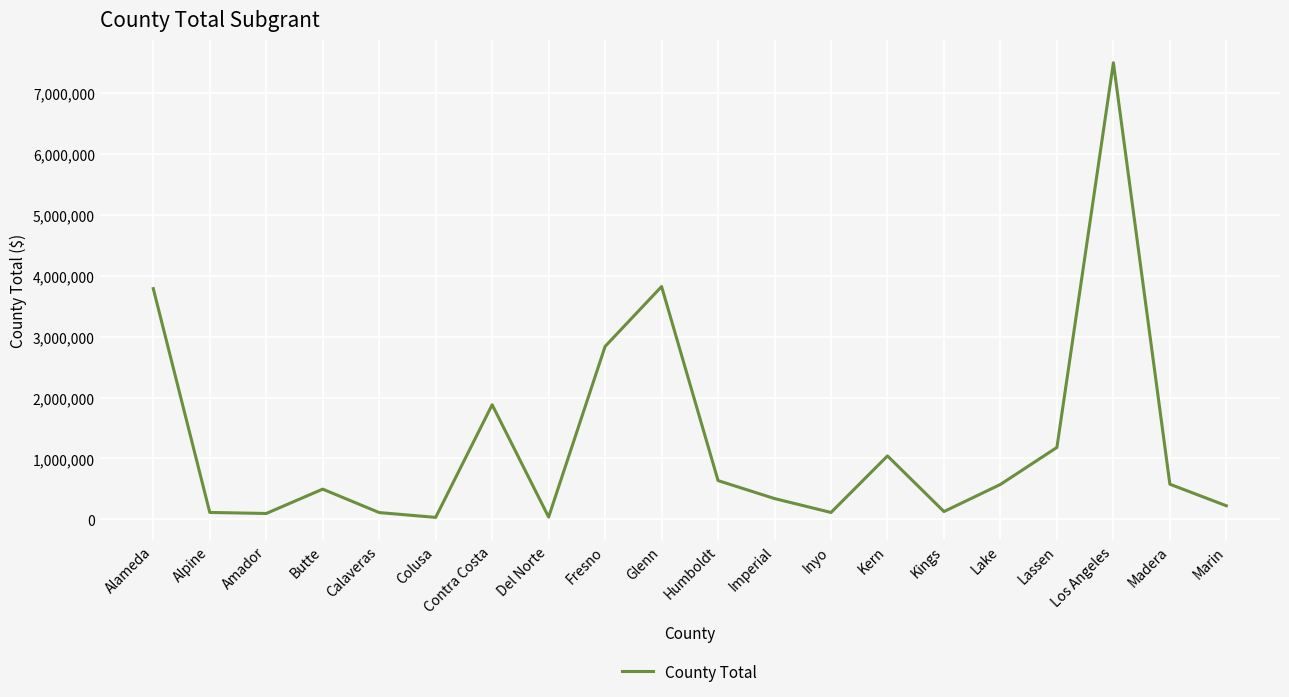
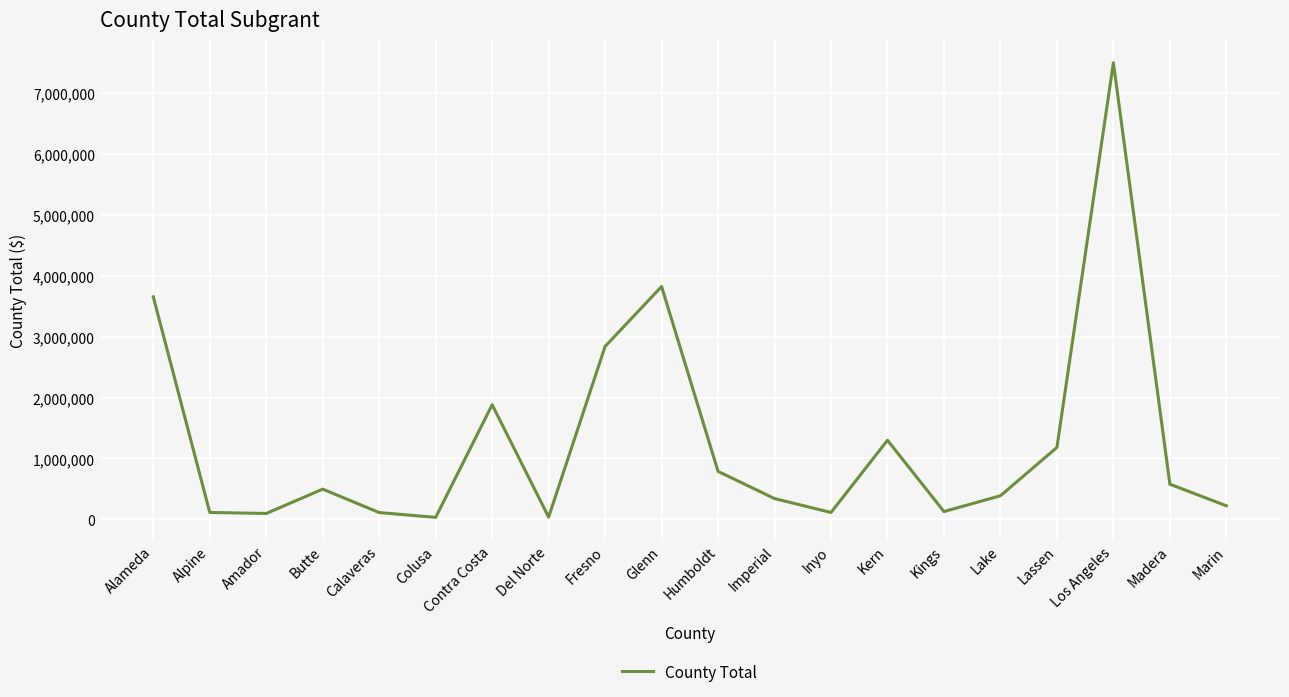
Alameda: 3,800,000 -> 3,700,000
Humboldt: 600,000 -> 800,000
Kern: 1,000,000 -> 1,300,000
Lake: 600,000 -> 400,000
